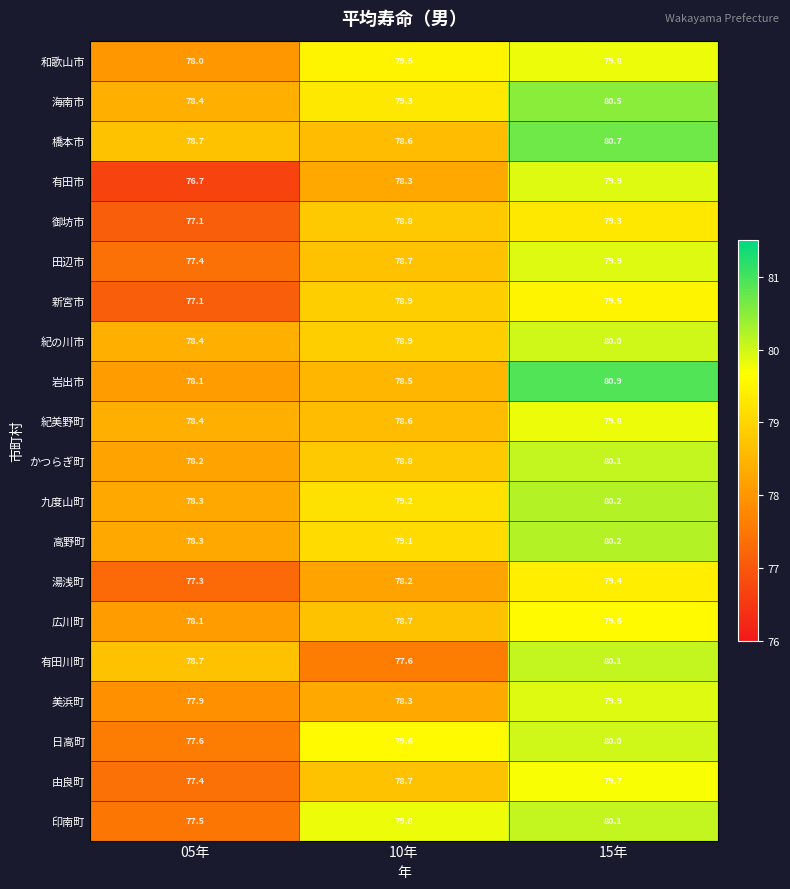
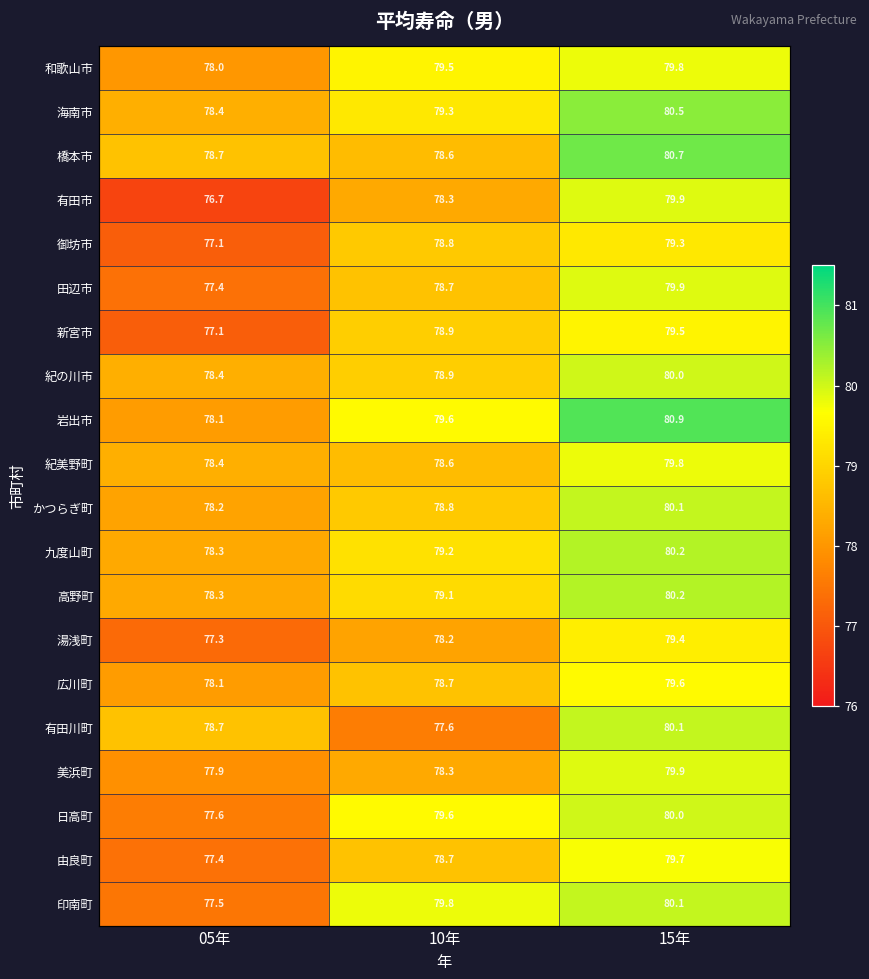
岩出市, 10年: 78.5 -> 79.6
